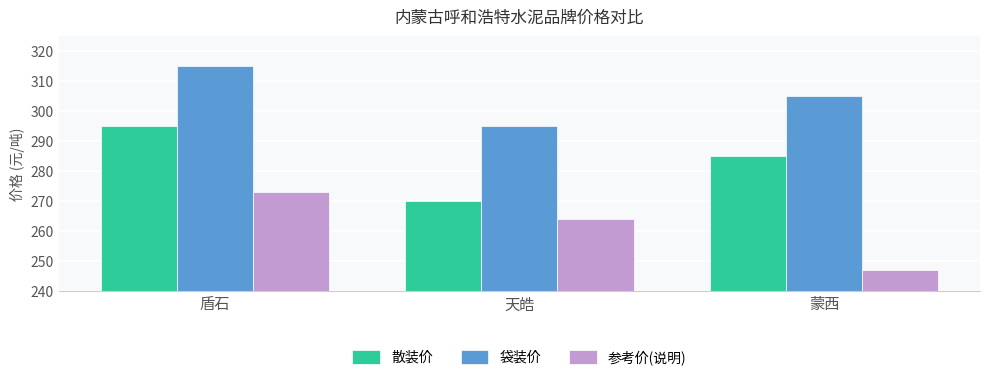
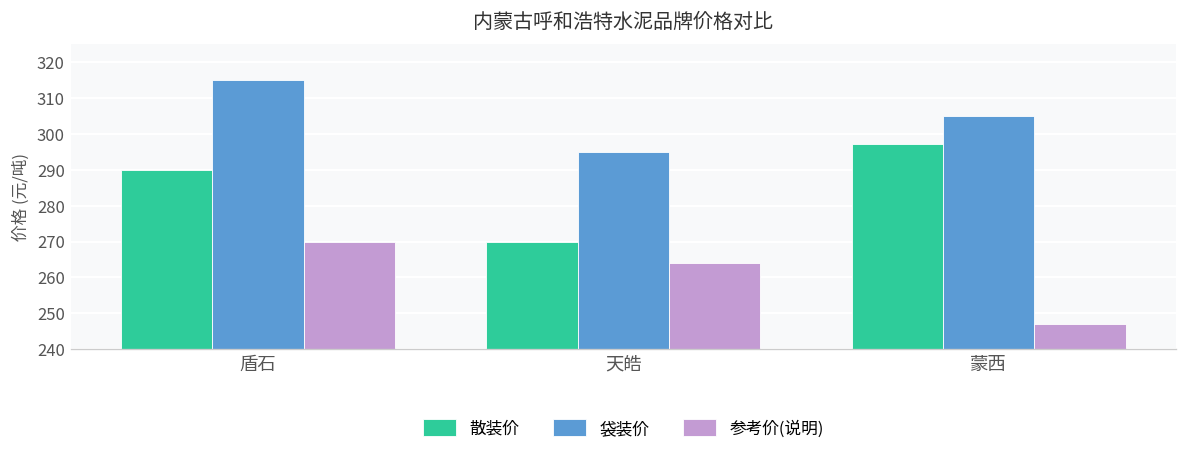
散装价, 盾石: 295 -> 290
参考价(说明), 盾石: 273 -> 270
散装价, 蒙西: 285 -> 297
